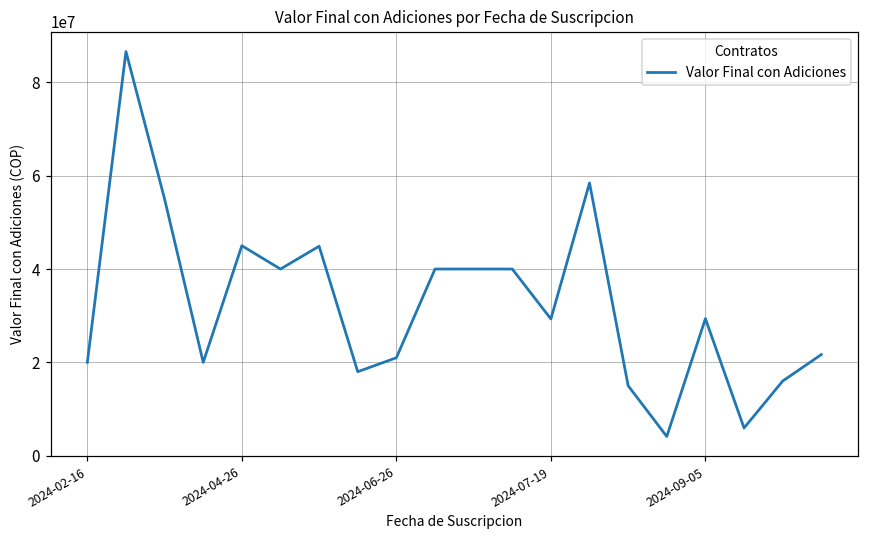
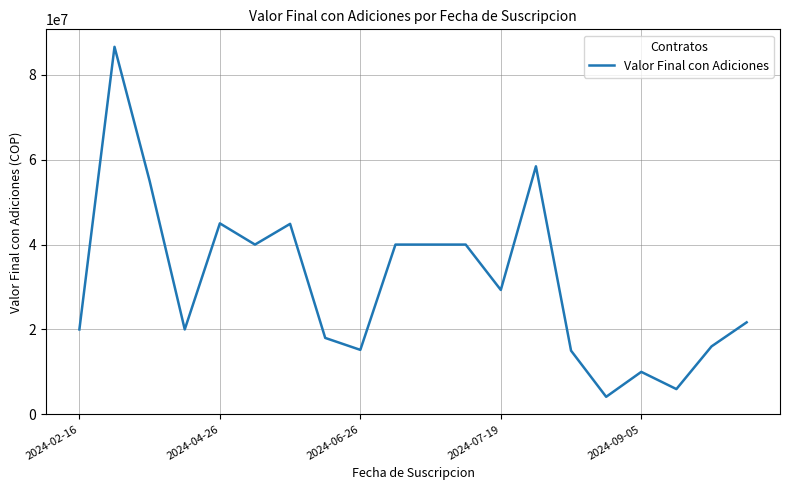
2024-06-26: 21000000 -> 15000000
2024-09-05: 29000000 -> 10000000
